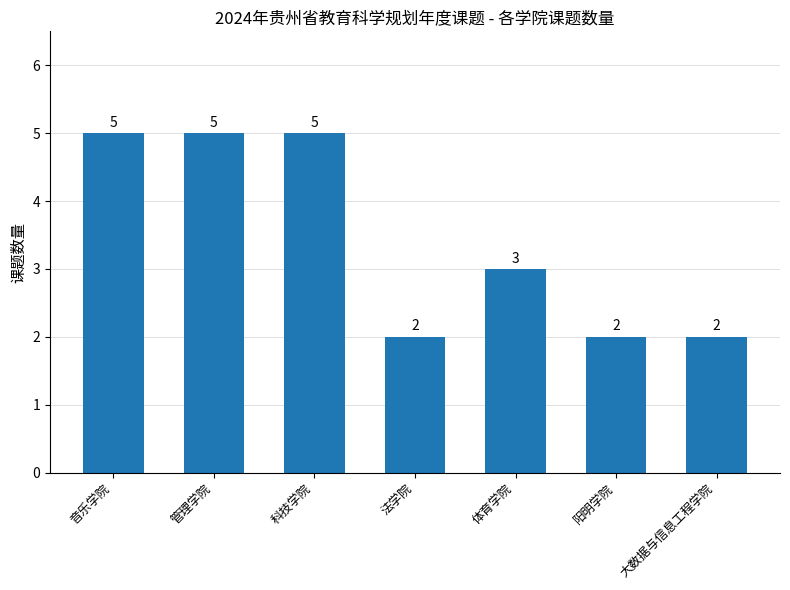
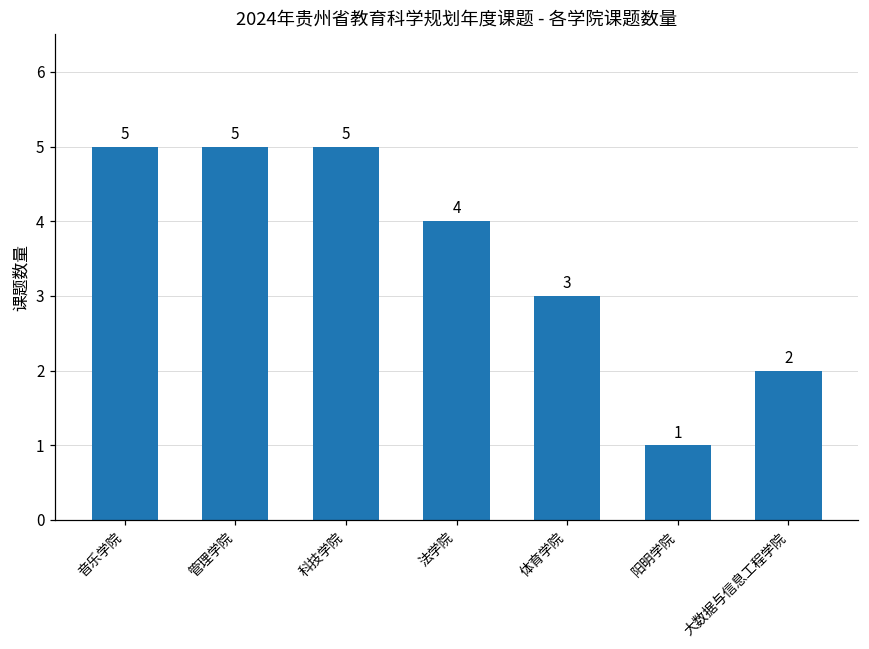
法学院: 2 -> 4
阳明学院: 2 -> 1
